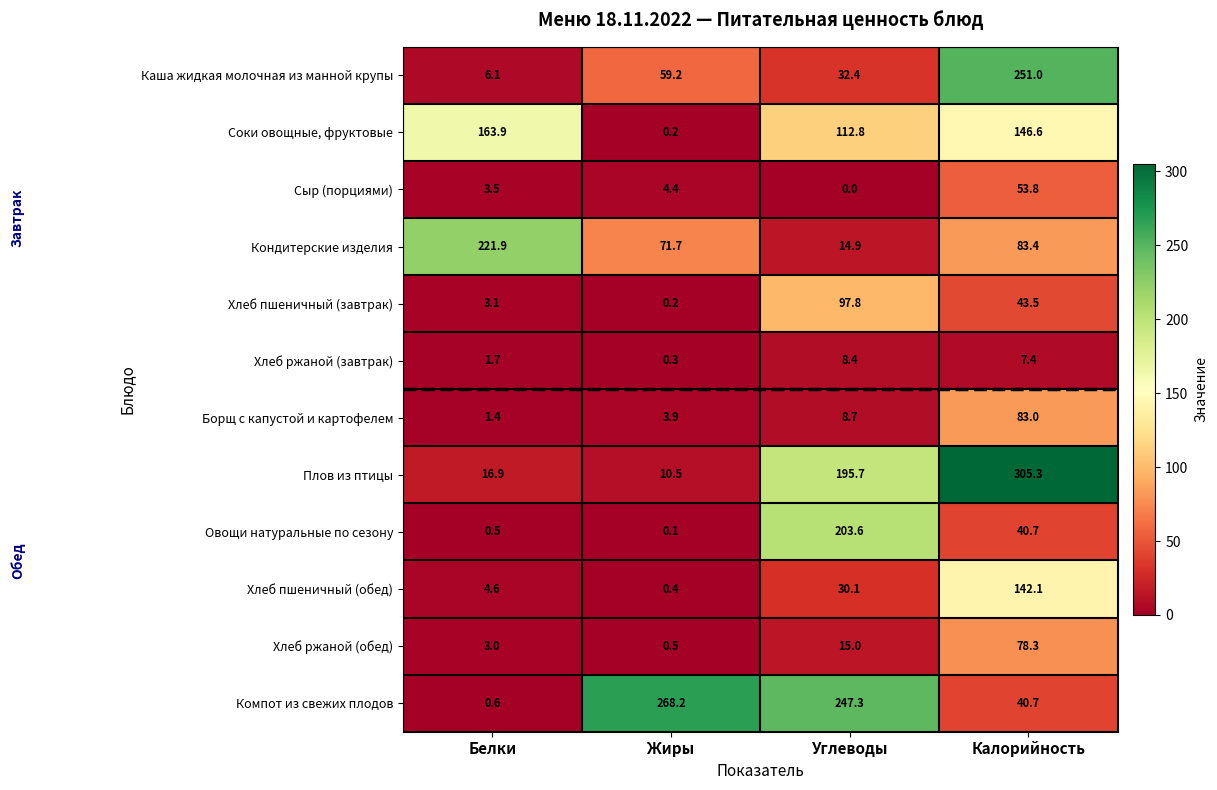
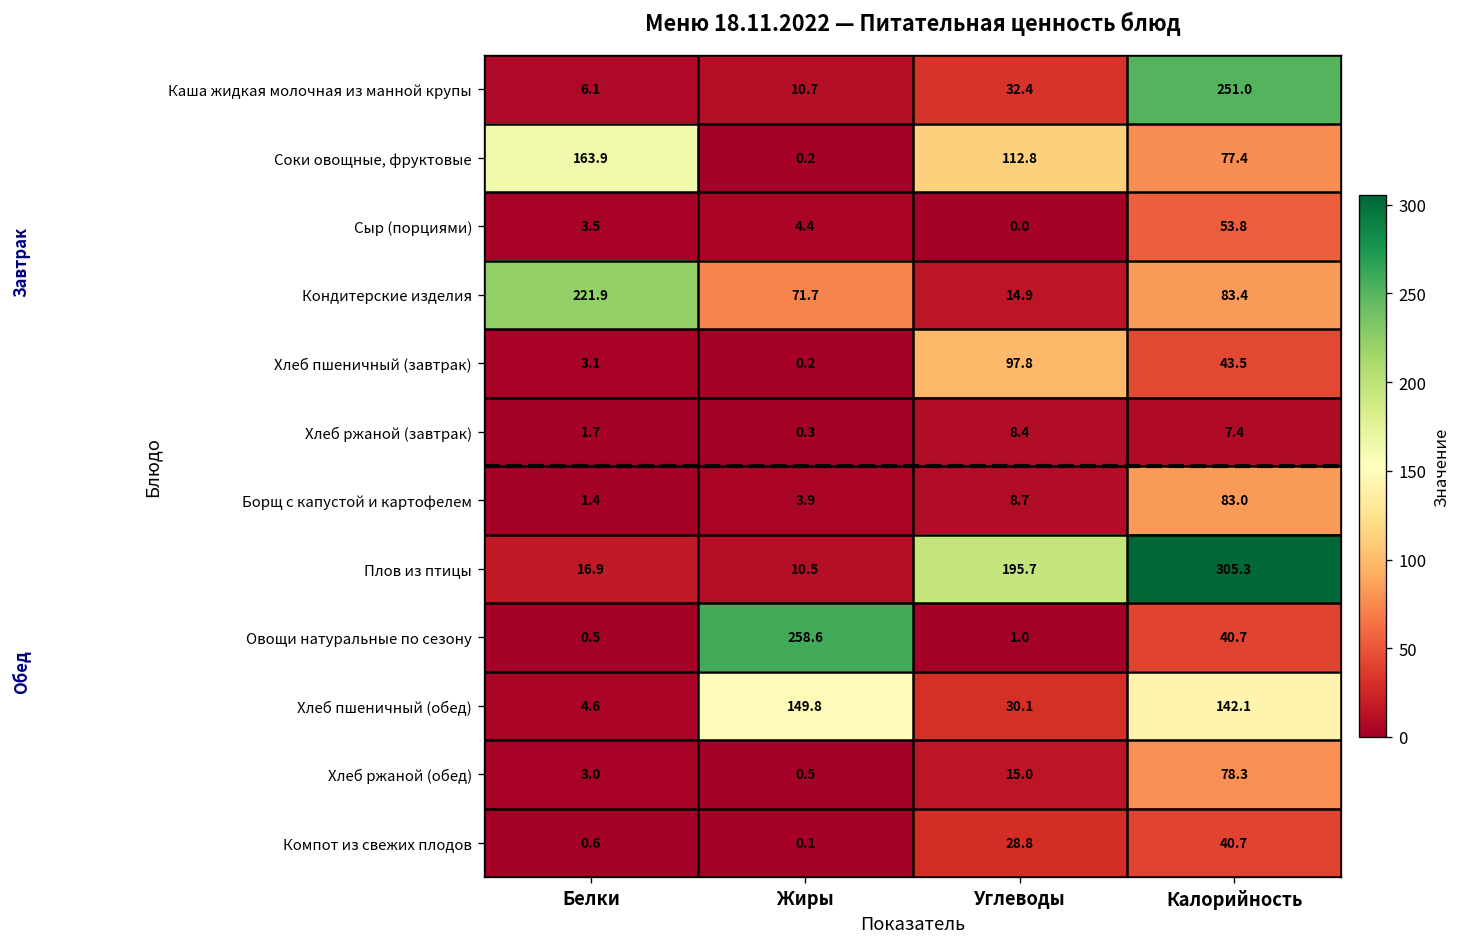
Каша жидкая молочная из манной крупы, Жиры: 59.2 -> 10.7
Соки овощные, фруктовые, Калорийность: 146.6 -> 77.4
Овощи натуральные по сезону, Жиры: 0.1 -> 258.6
Овощи натуральные по сезону, Углеводы: 203.6 -> 1.0
Хлеб пшеничный (обед), Жиры: 0.4 -> 149.8
Компот из свежих плодов, Жиры: 268.2 -> 0.1
Компот из свежих плодов, Углеводы: 247.3 -> 28.8
